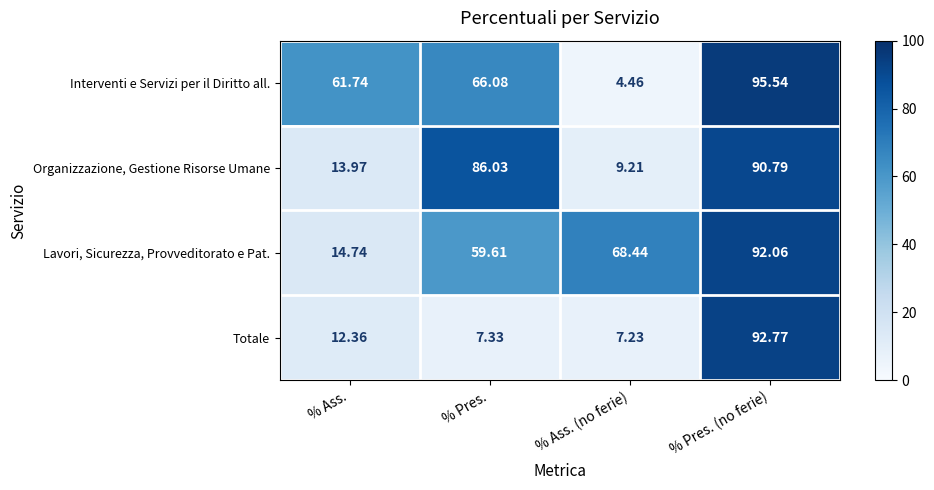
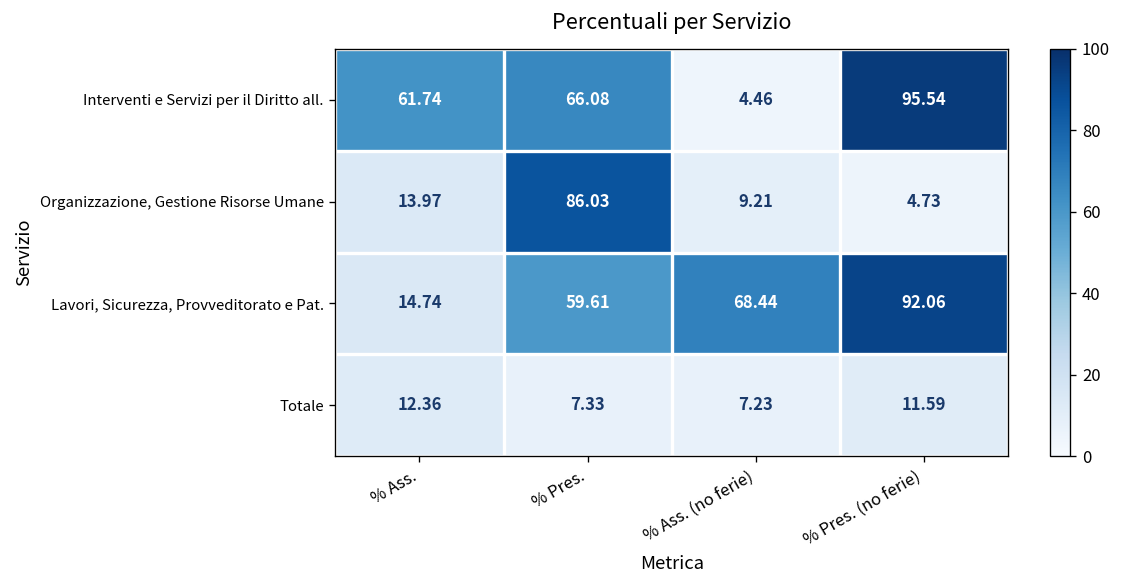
Organizzazione, Gestione Risorse Umane, % Pres. (no ferie): 90.79 -> 4.73
Totale, % Pres. (no ferie): 92.77 -> 11.59
